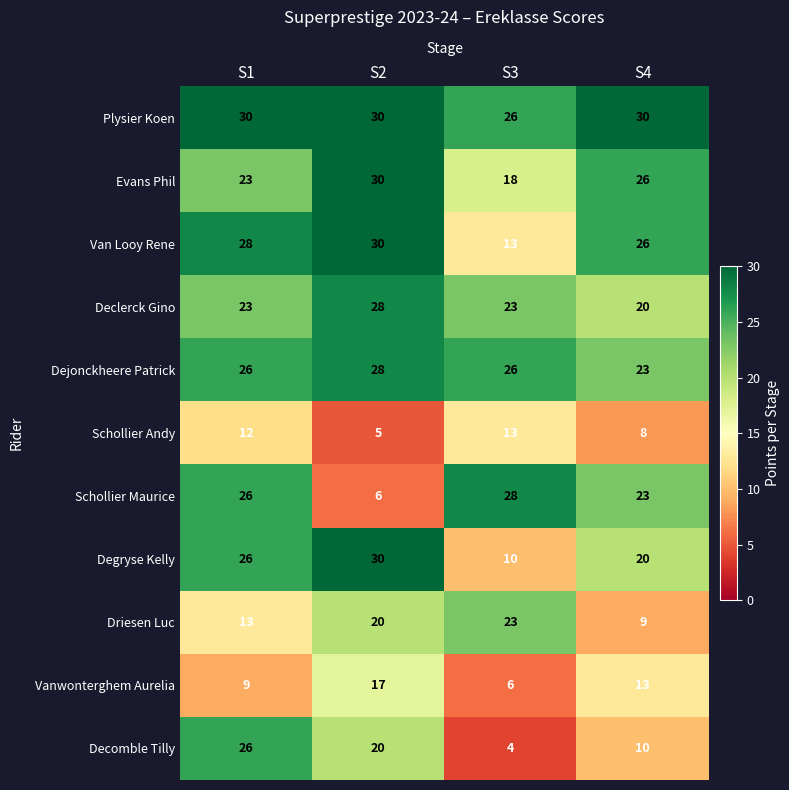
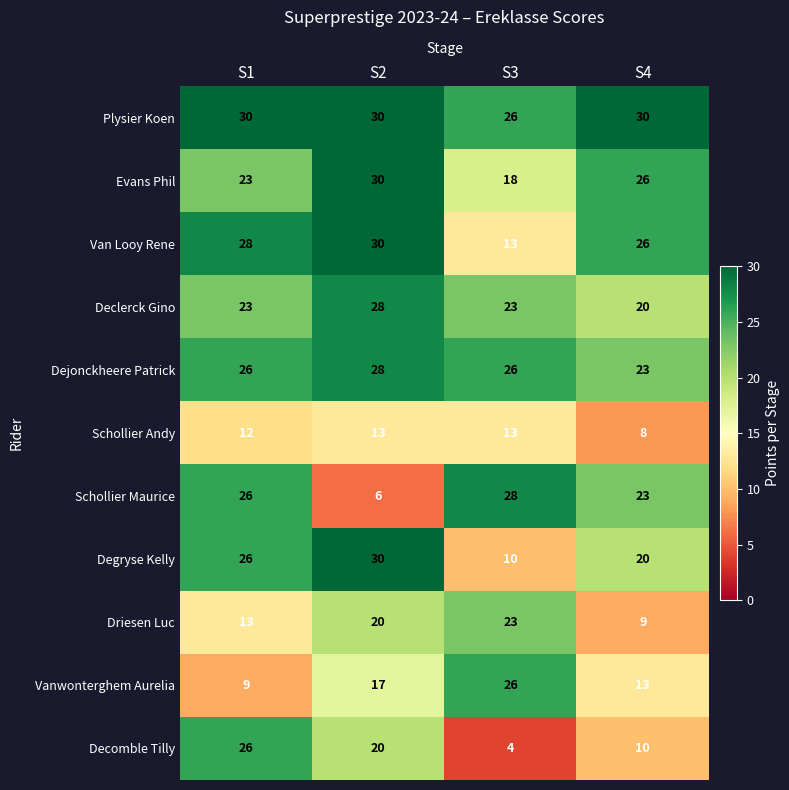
Schollier Andy, S2: 5 -> 13
Vanwonterghem Aurelia, S3: 6 -> 26
